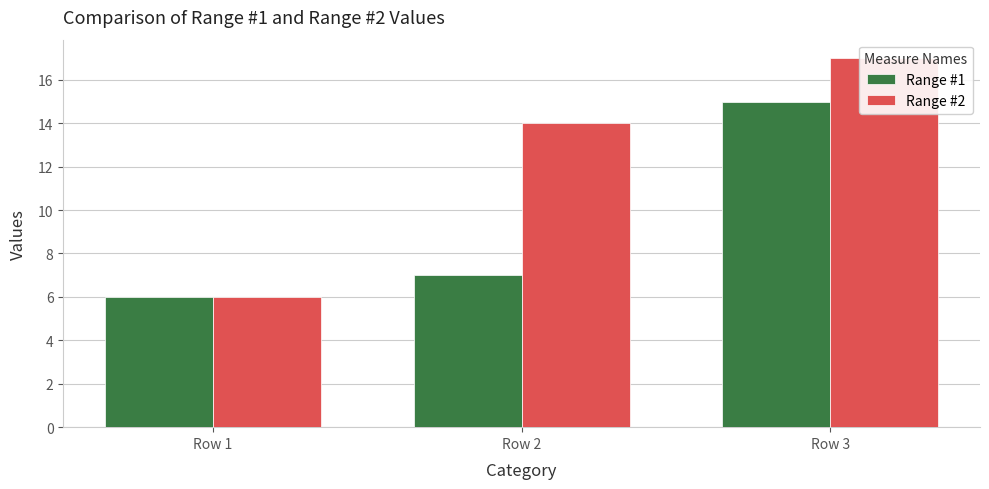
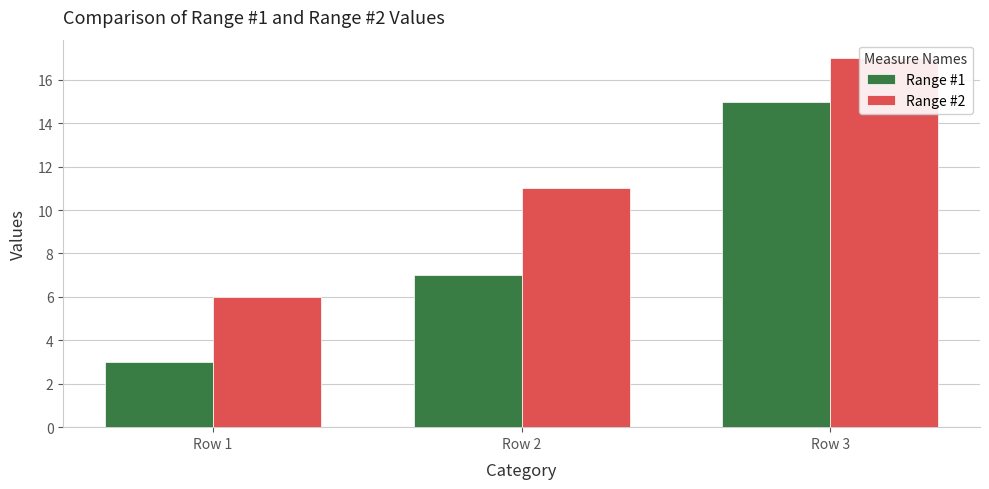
Range #1, Row 1: 6 -> 3
Range #2, Row 2: 14 -> 11
